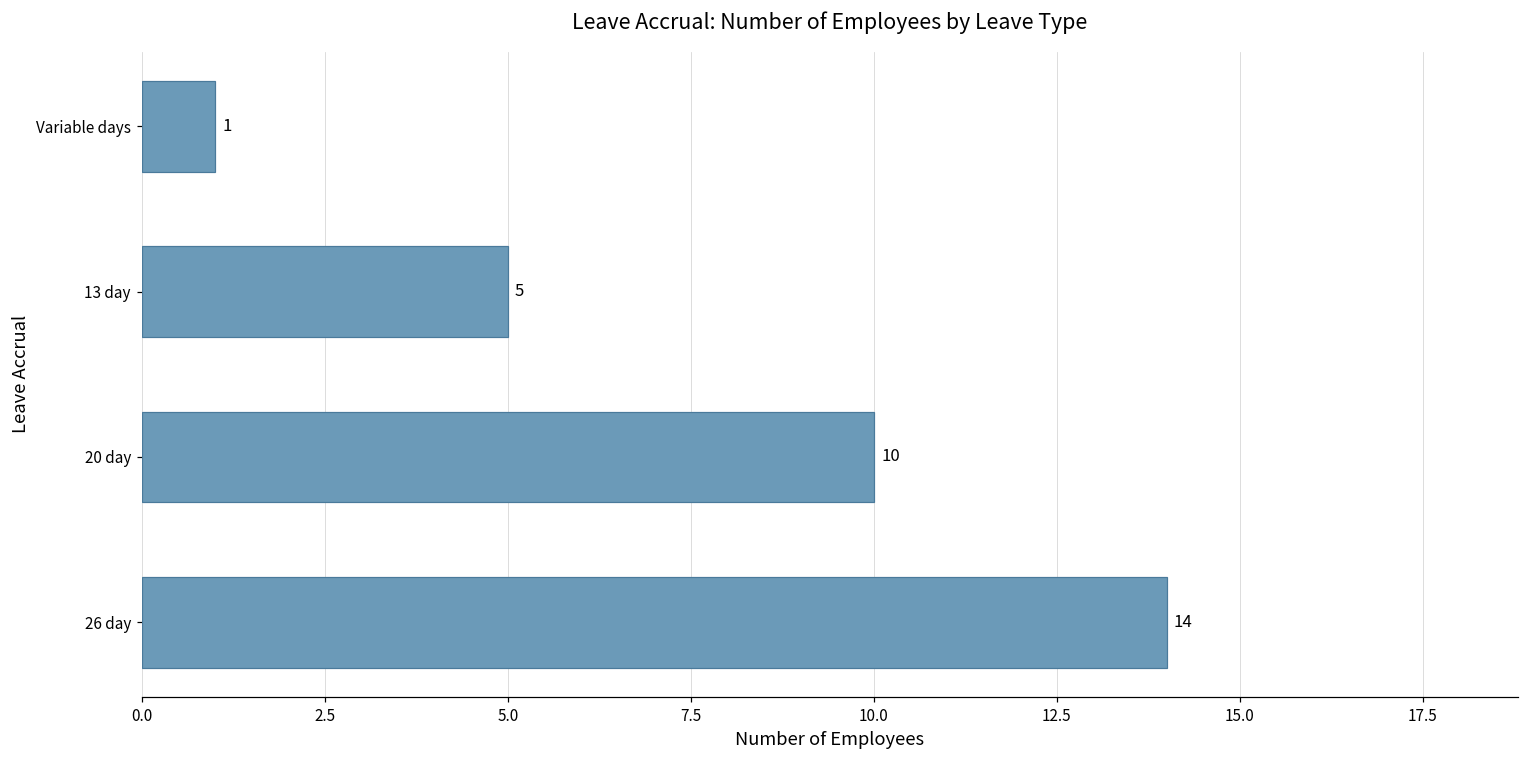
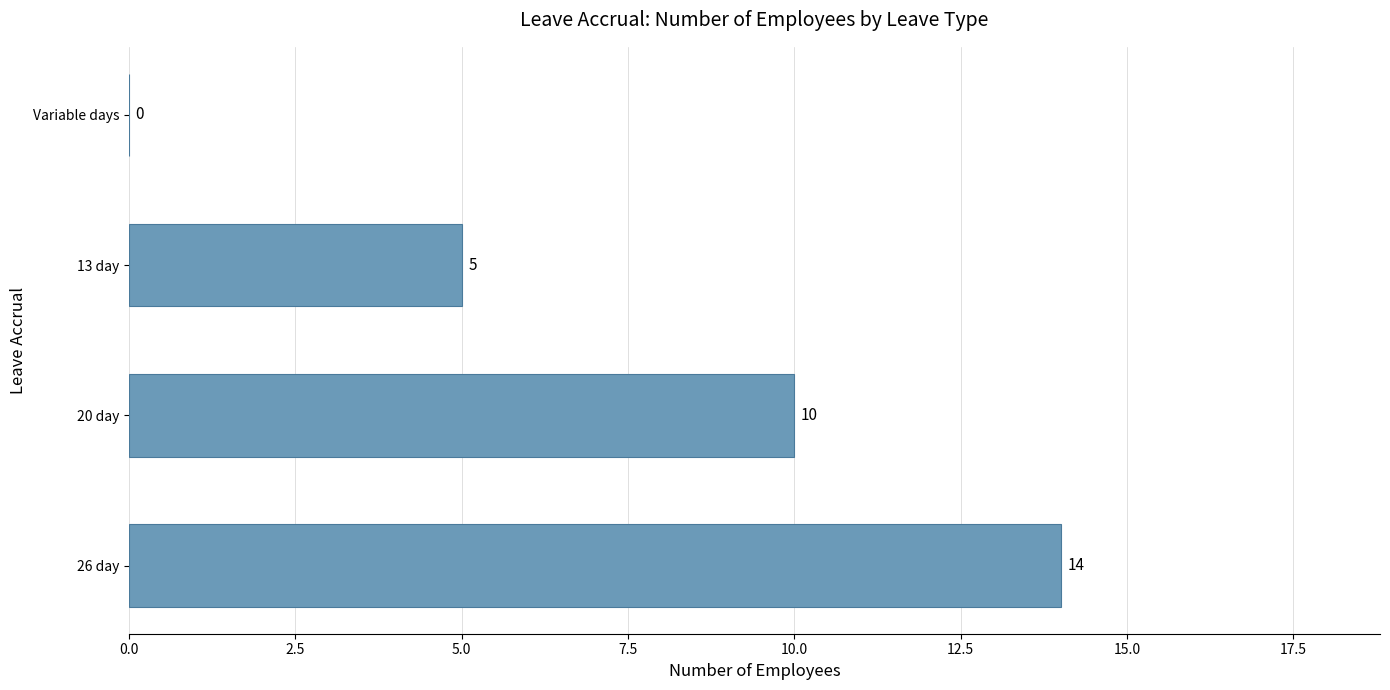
Variable days: 1 -> 0
